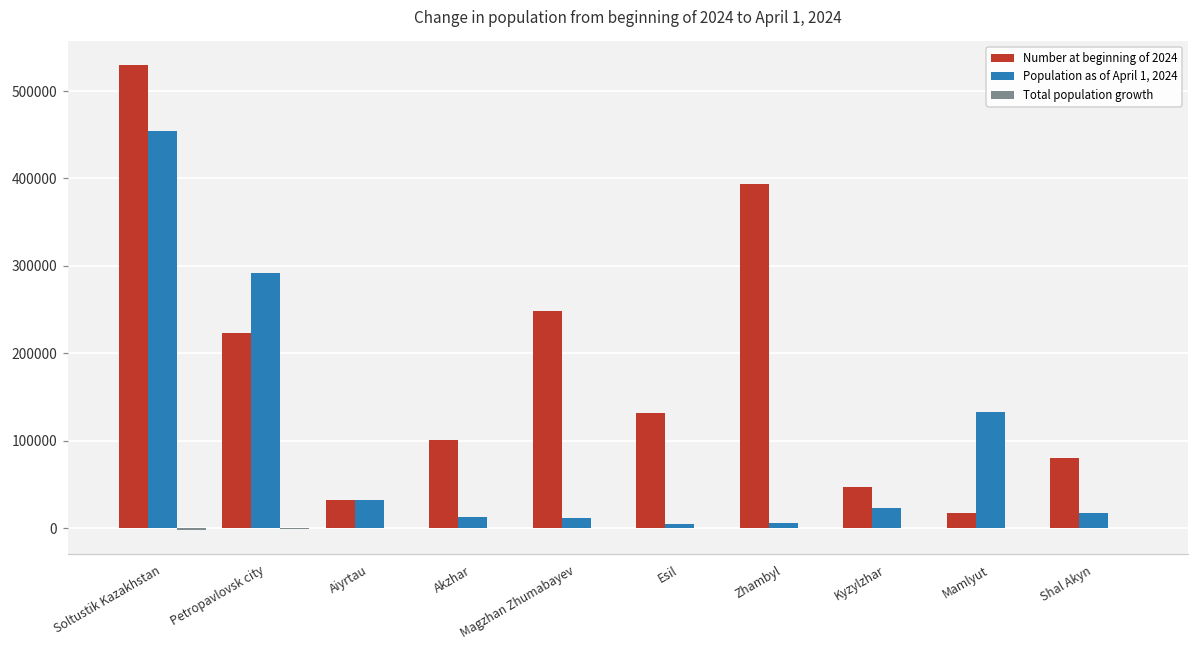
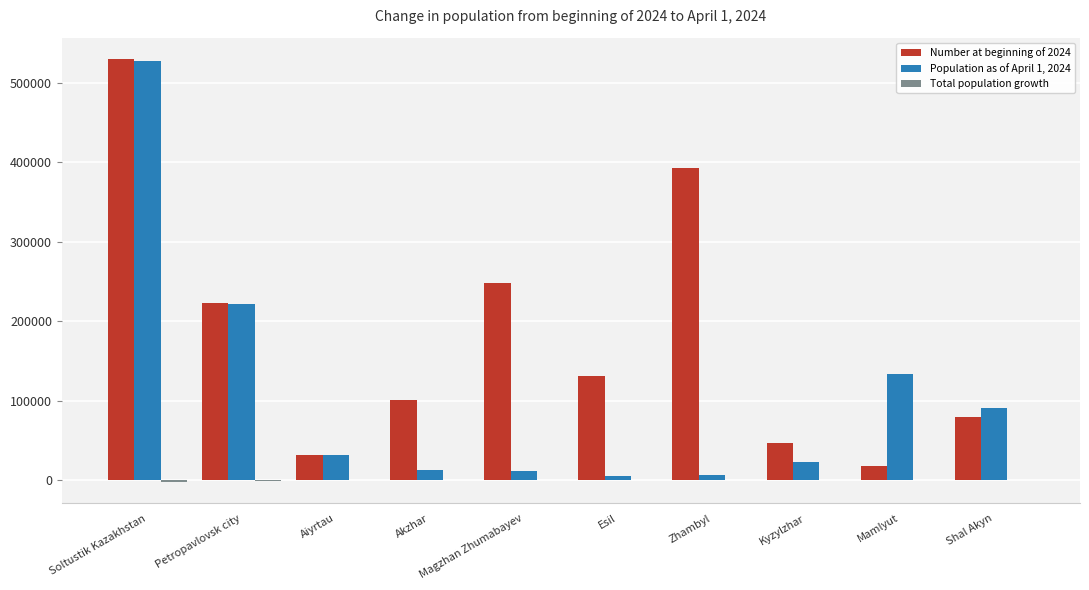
Population as of April 1, 2024, Soltustik Kazakhstan: 450000 -> 530000
Population as of April 1, 2024, Petropavlovsk city: 290000 -> 220000
Population as of April 1, 2024, Shal Akyn: 20000 -> 90000
